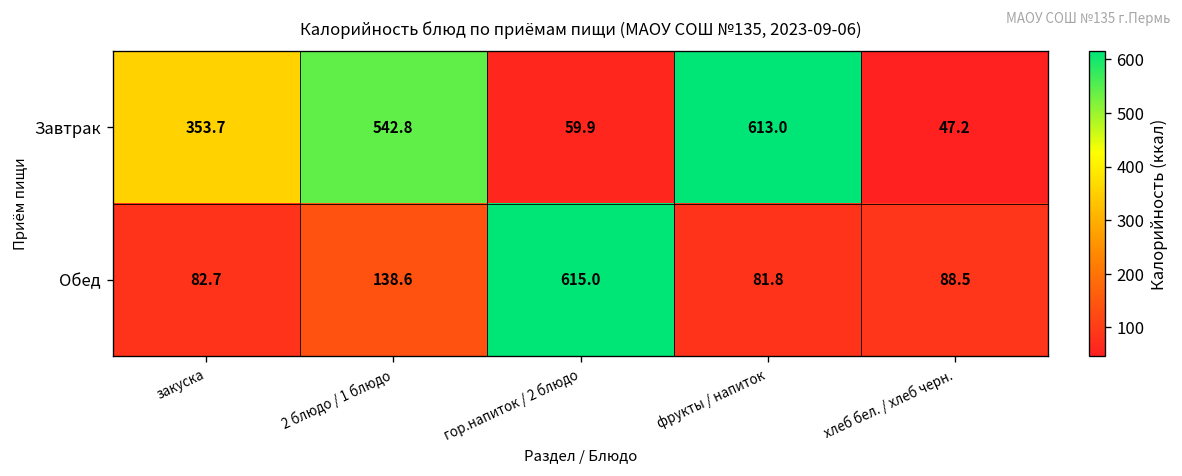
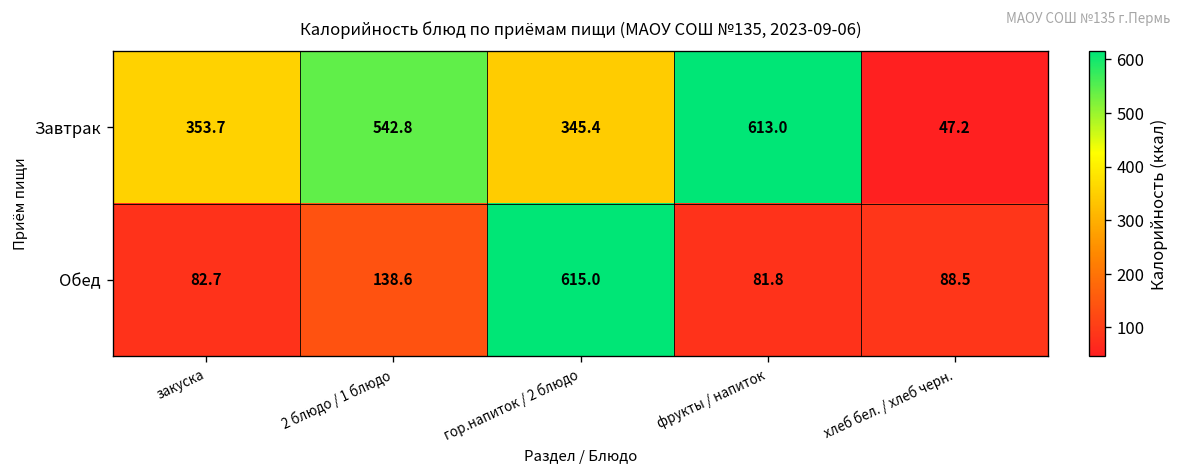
Завтрак, гор.напиток / 2 блюдо: 59.9 -> 345.4
